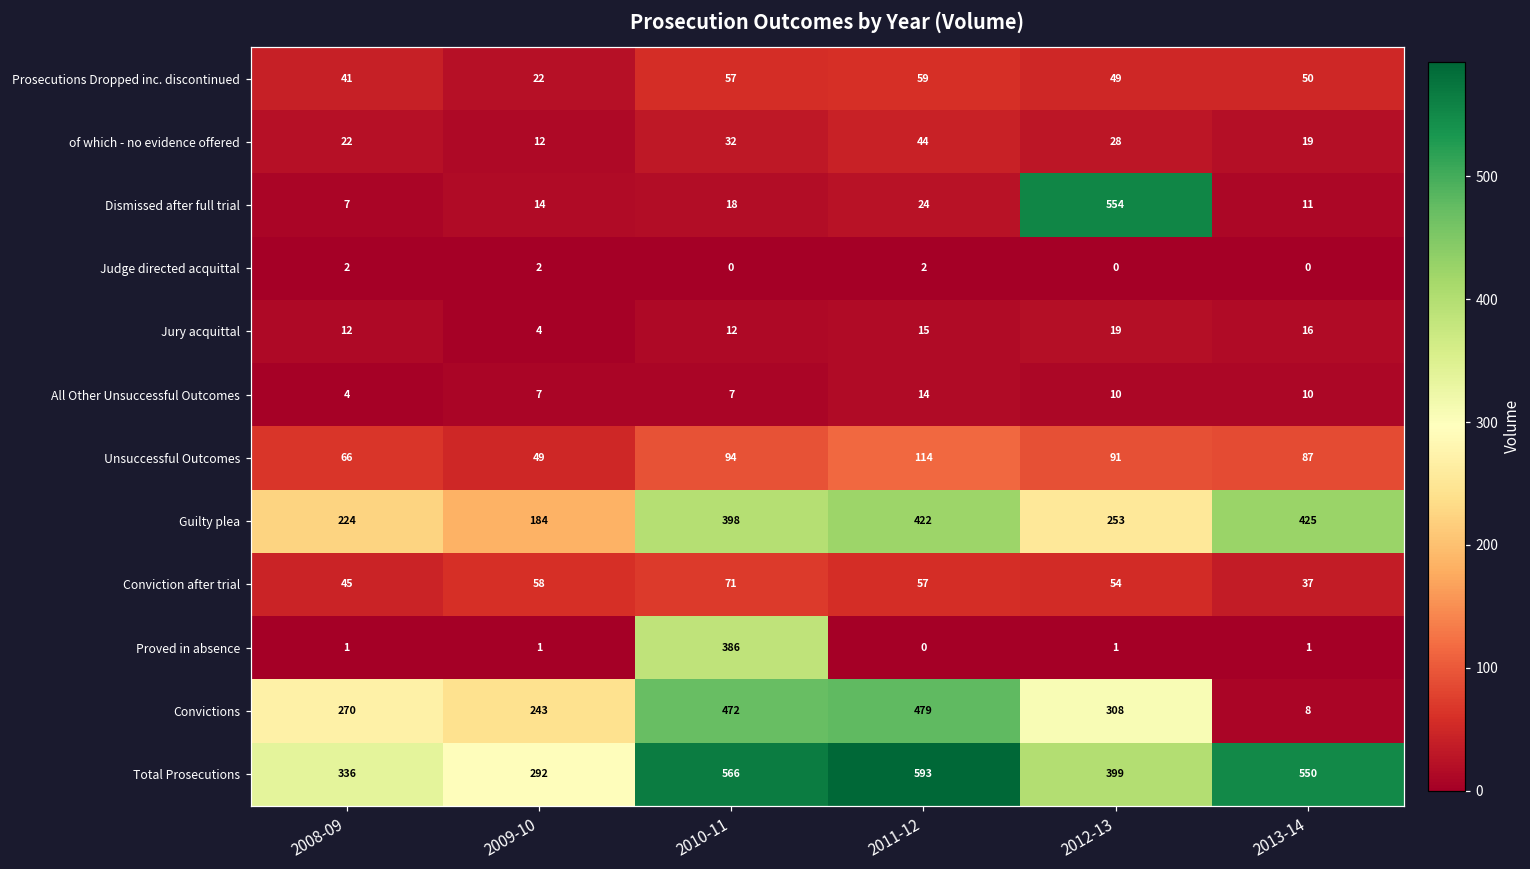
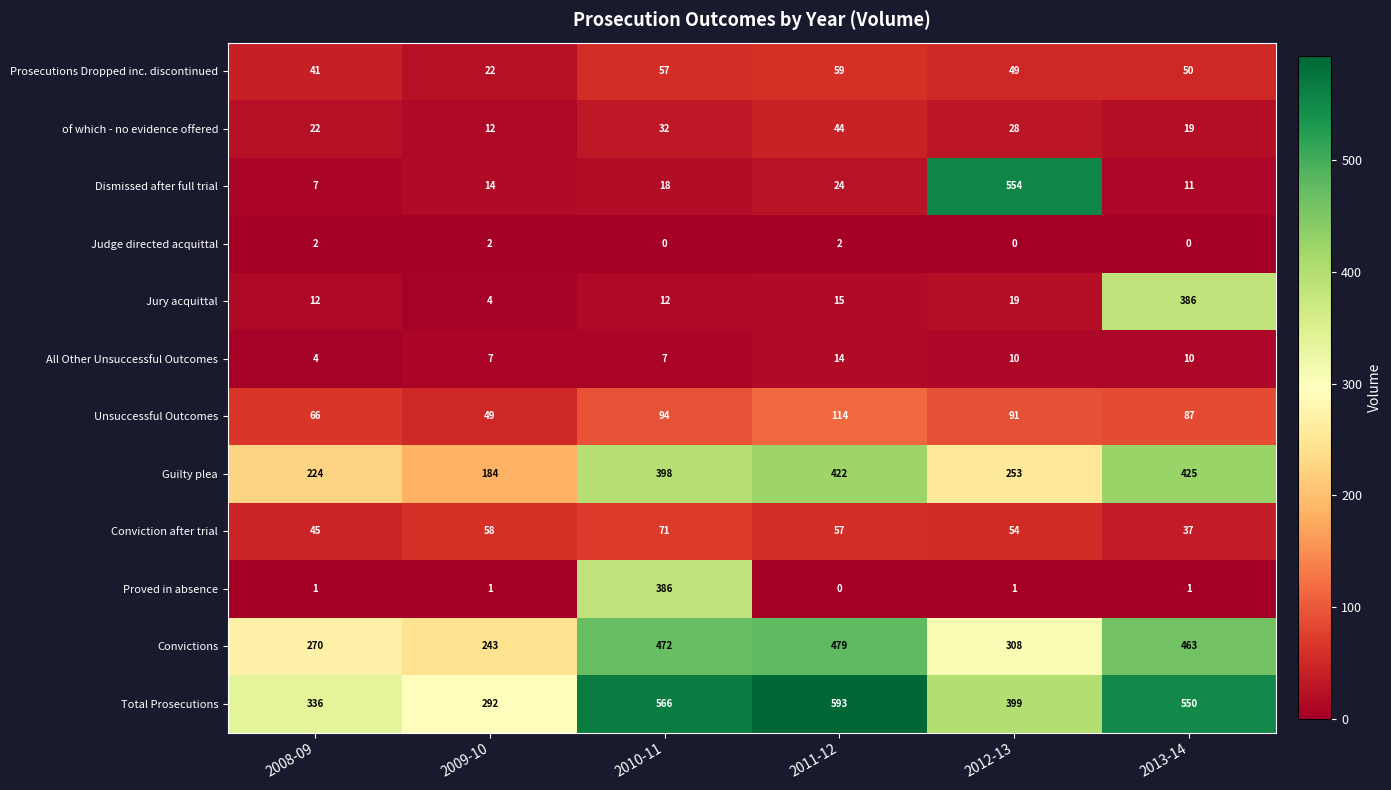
Jury acquittal, 2013-14: 16 -> 386
Convictions, 2013-14: 8 -> 463
